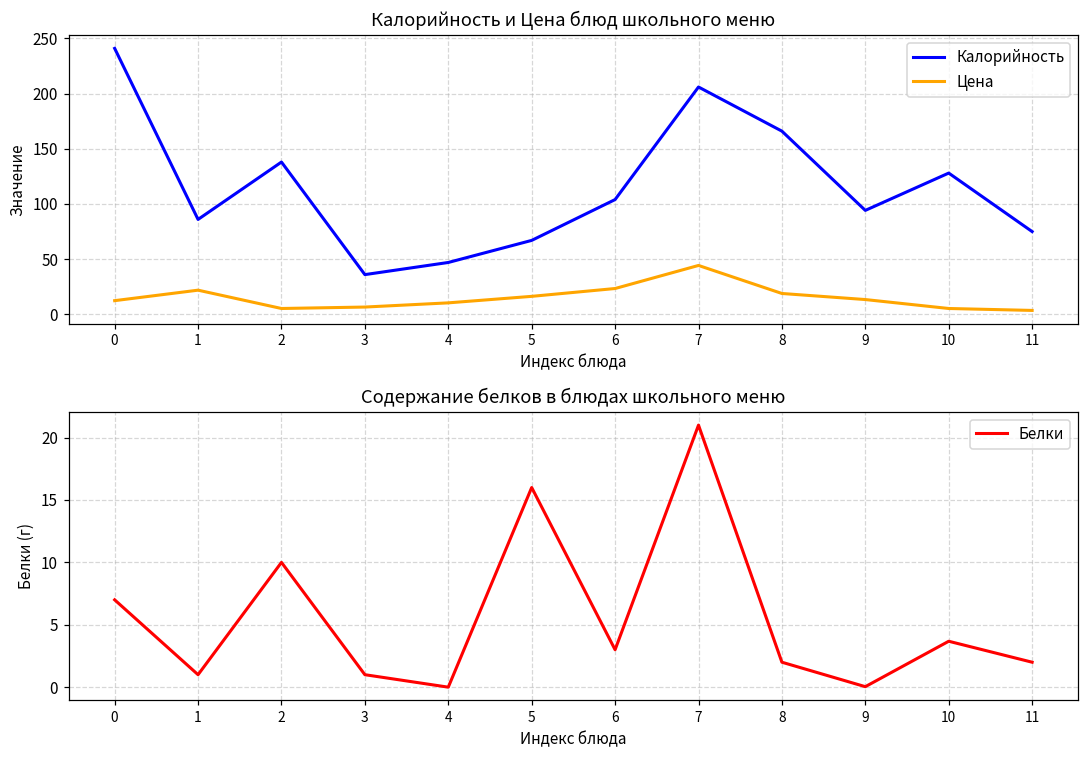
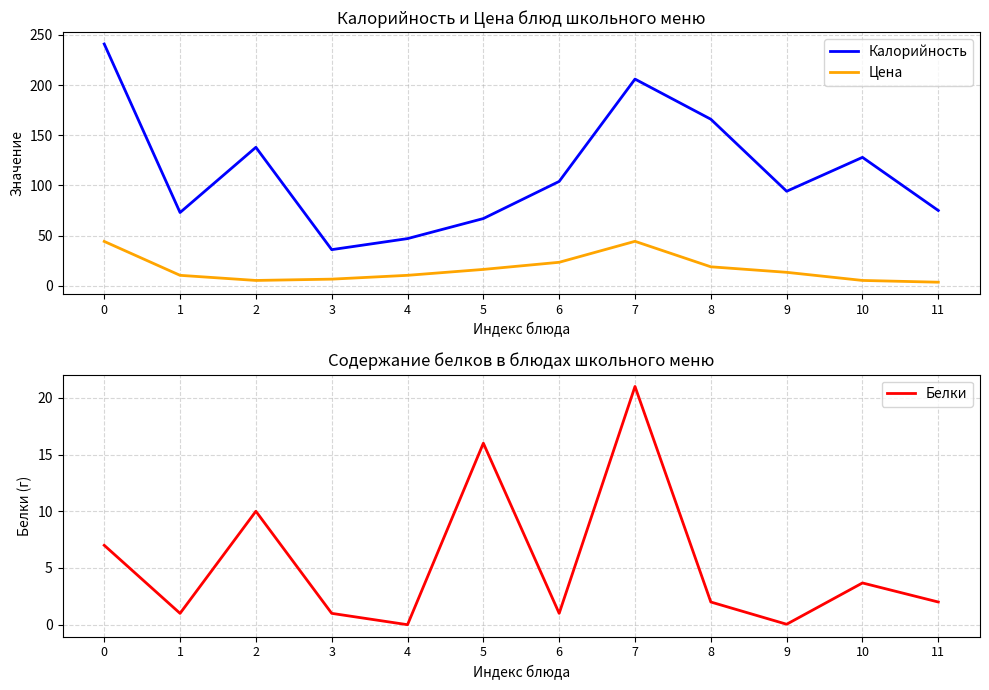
Калорийность и Цена блюд школьного меню, Цена, 0: 12 -> 44
Калорийность и Цена блюд школьного меню, Калорийность, 1: 86 -> 73
Калорийность и Цена блюд школьного меню, Цена, 1: 22 -> 10
Содержание белков в блюдах школьного меню, 6: 3 -> 1
